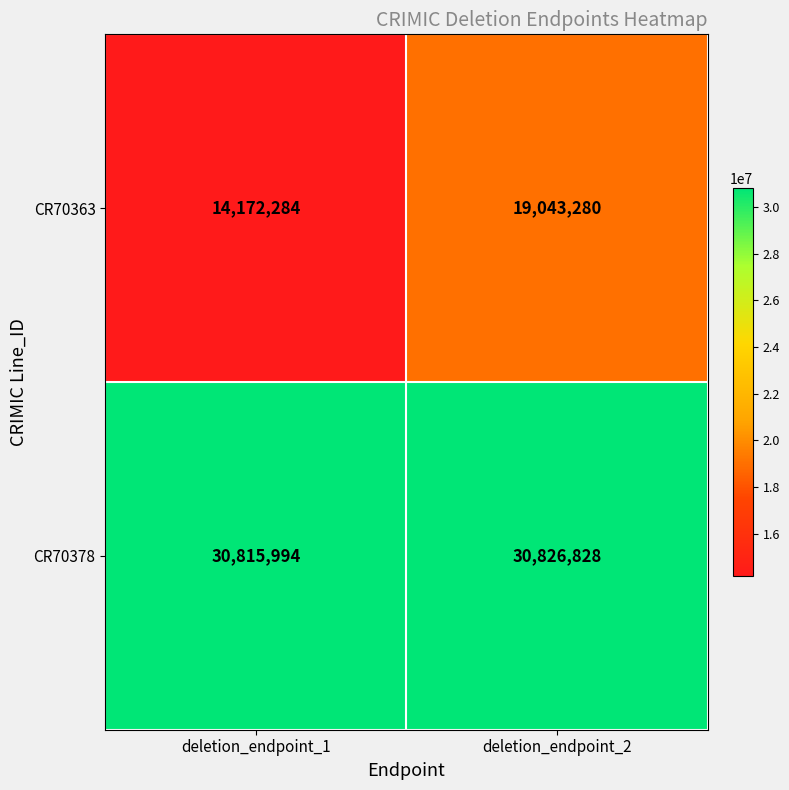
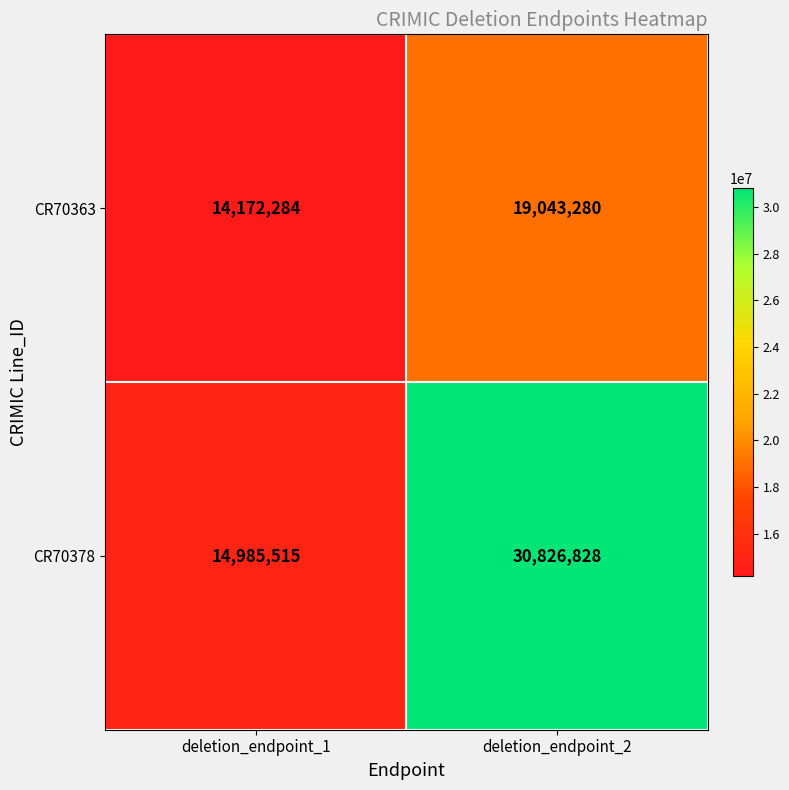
CR70378, deletion_endpoint_1: 30,815,994 -> 14,985,515
